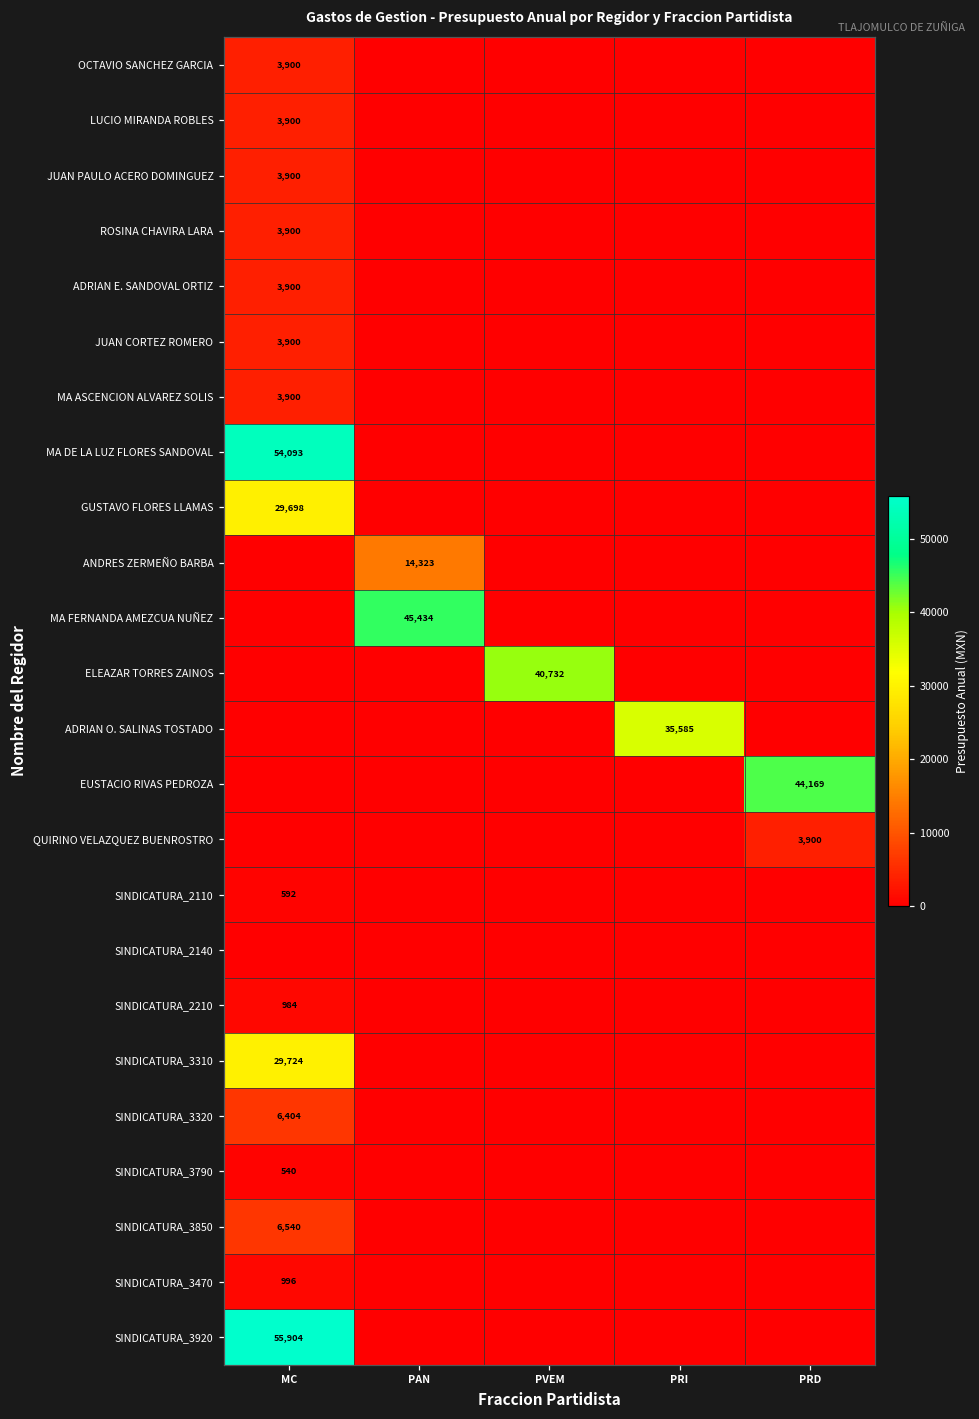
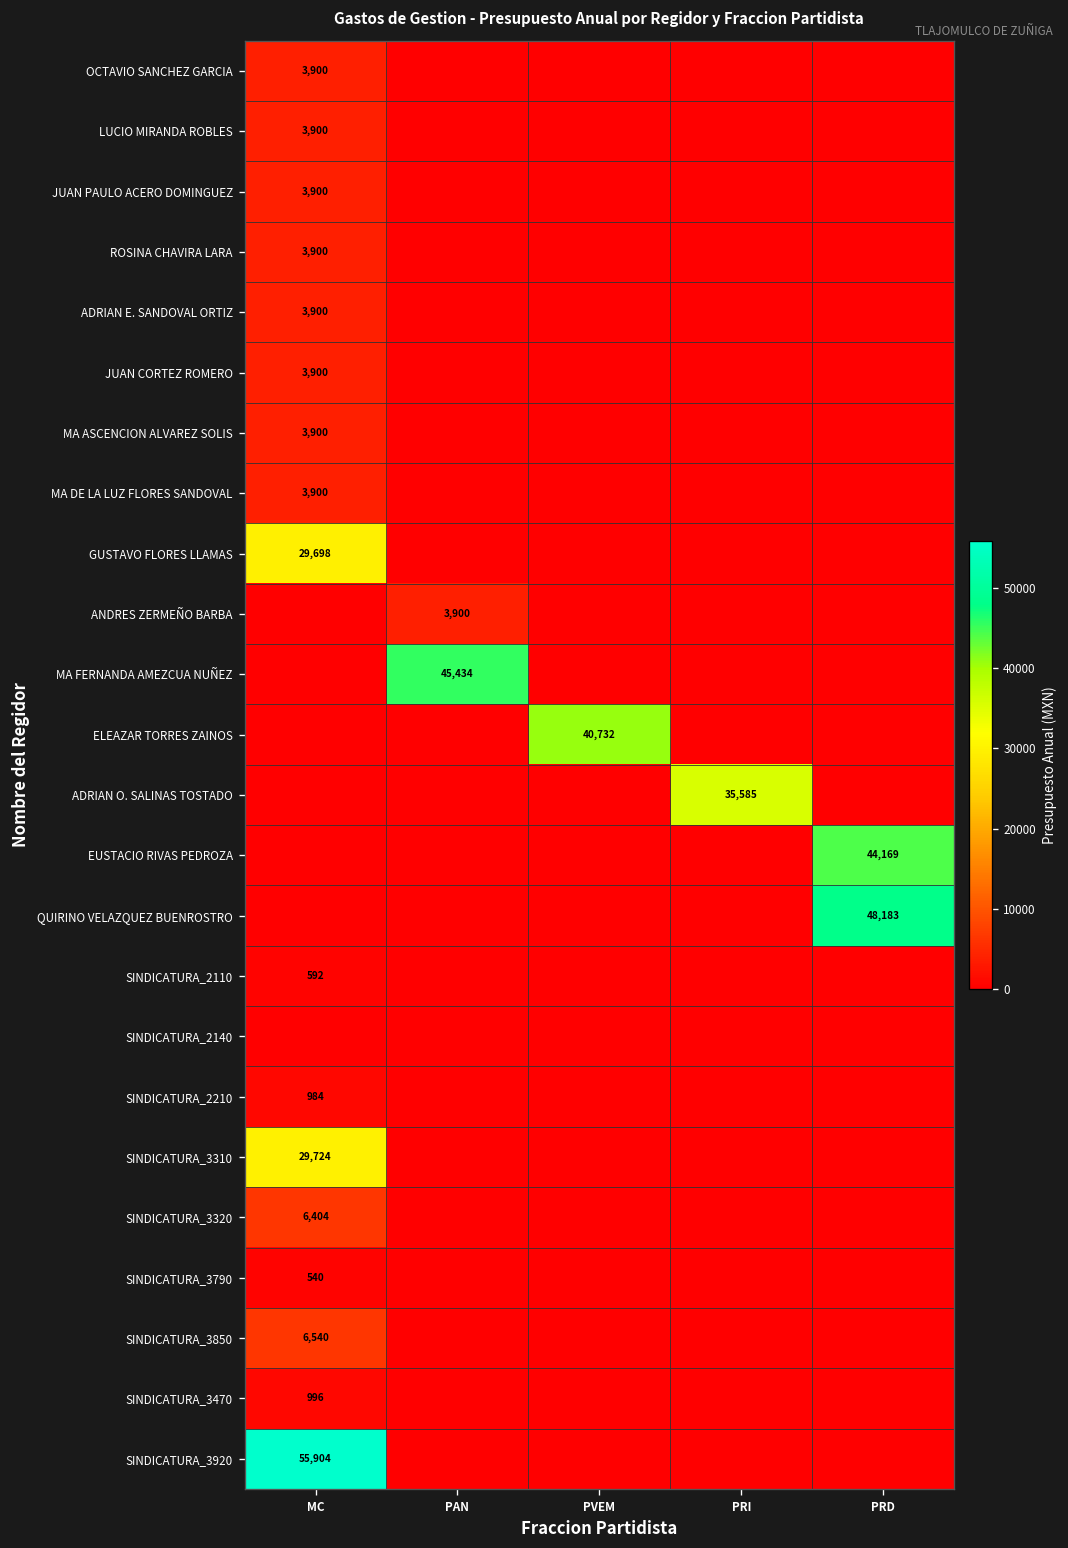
MA DE LA LUZ FLORES SANDOVAL, MC: 54,093 -> 3,900
ANDRES ZERMEÑO BARBA, PAN: 14,323 -> 3,900
QUIRINO VELAZQUEZ BUENROSTRO, PRD: 3,900 -> 48,183
